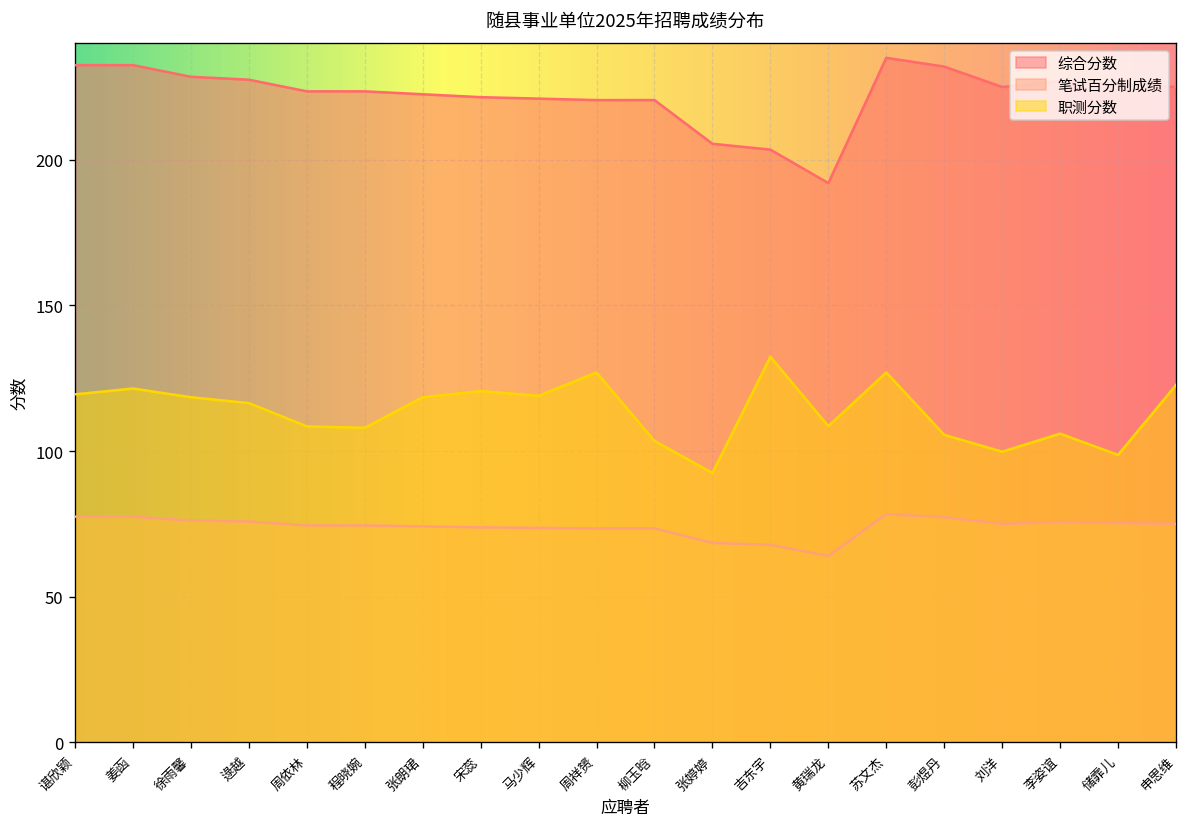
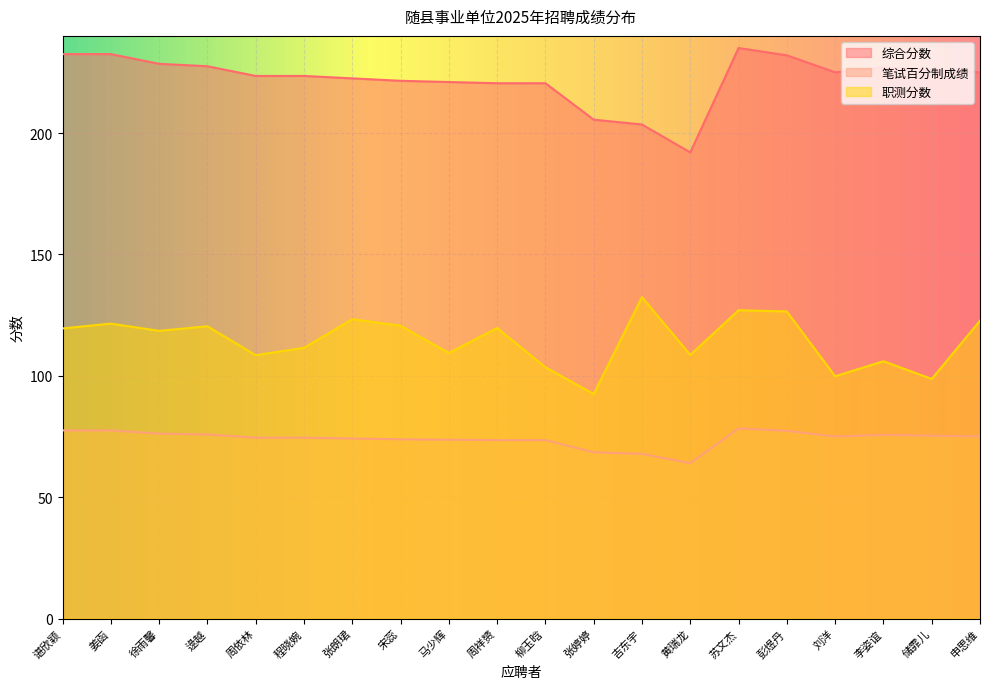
职测分数, 逯越: 117 -> 120
职测分数, 程晓婉: 108 -> 112
职测分数, 张朗珺: 119 -> 123
职测分数, 马少辉: 119 -> 109
职测分数, 周祥赟: 127 -> 120
职测分数, 彭煜丹: 106 -> 127
